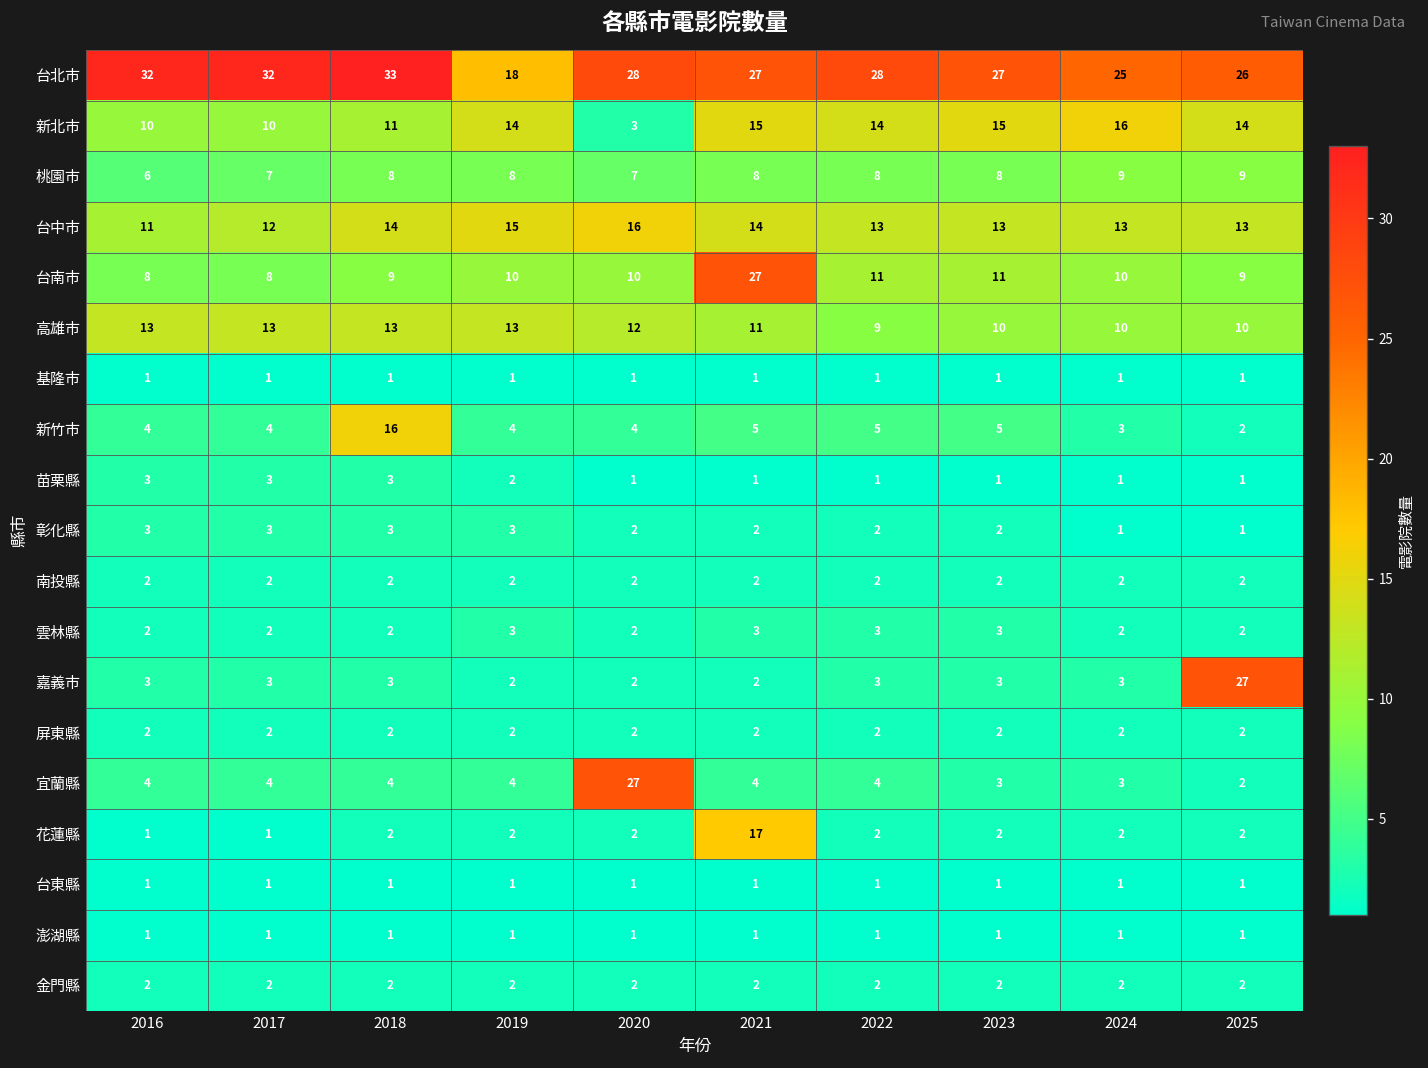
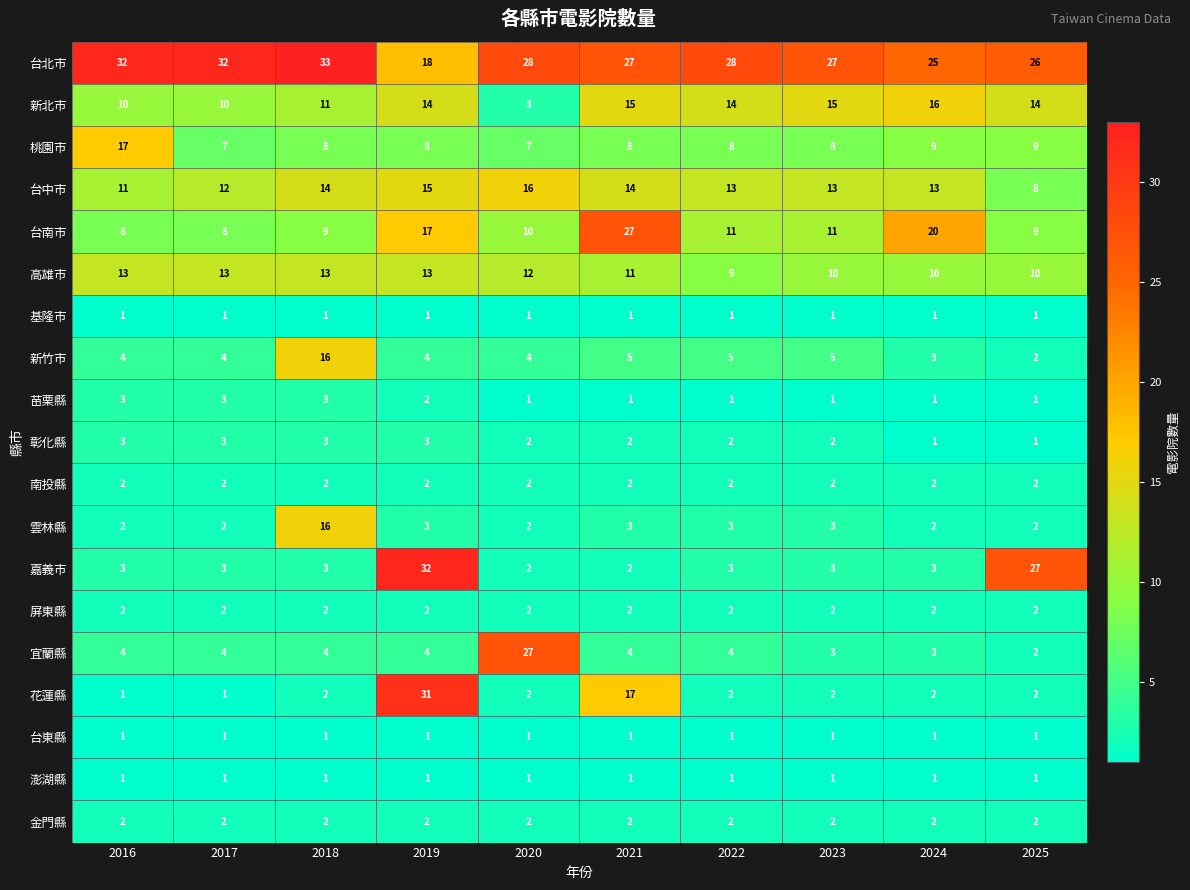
桃園市, 2016: 6 -> 17
台中市, 2025: 13 -> 8
台南市, 2019: 10 -> 17
台南市, 2024: 10 -> 20
雲林縣, 2018: 2 -> 16
嘉義市, 2019: 2 -> 32
花蓮縣, 2019: 2 -> 31
